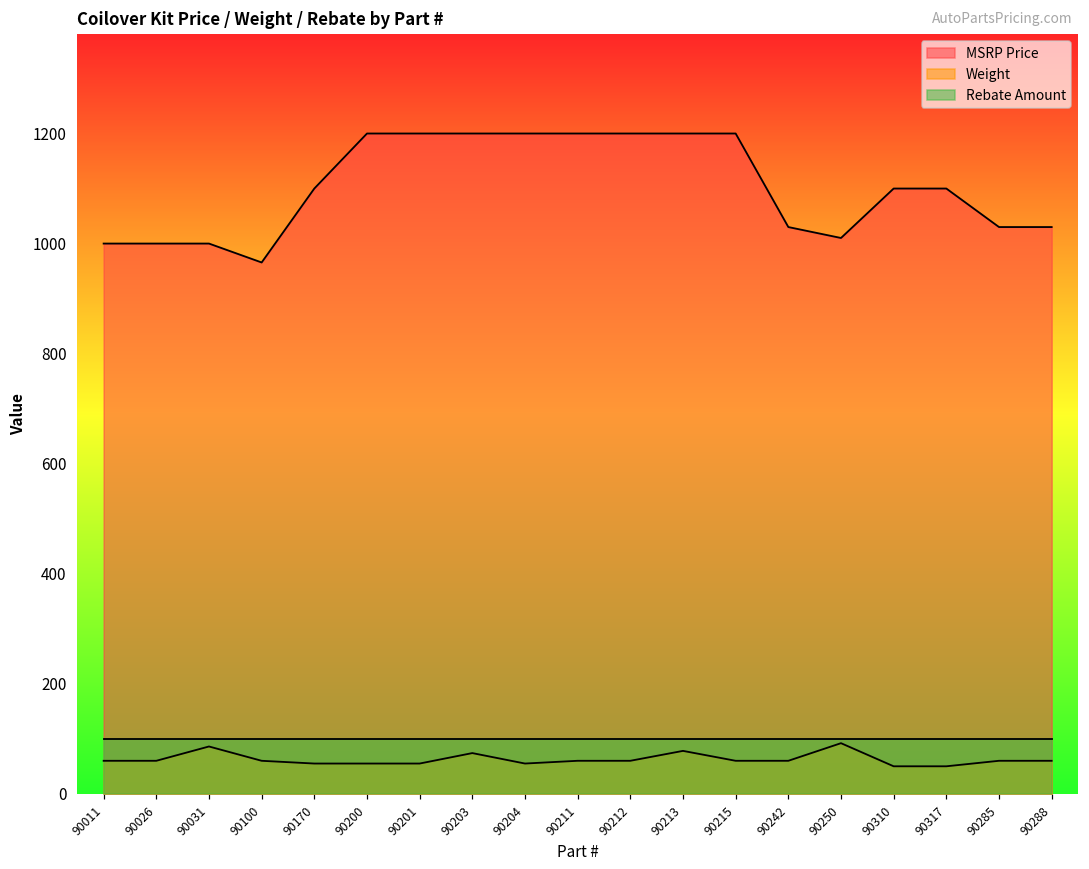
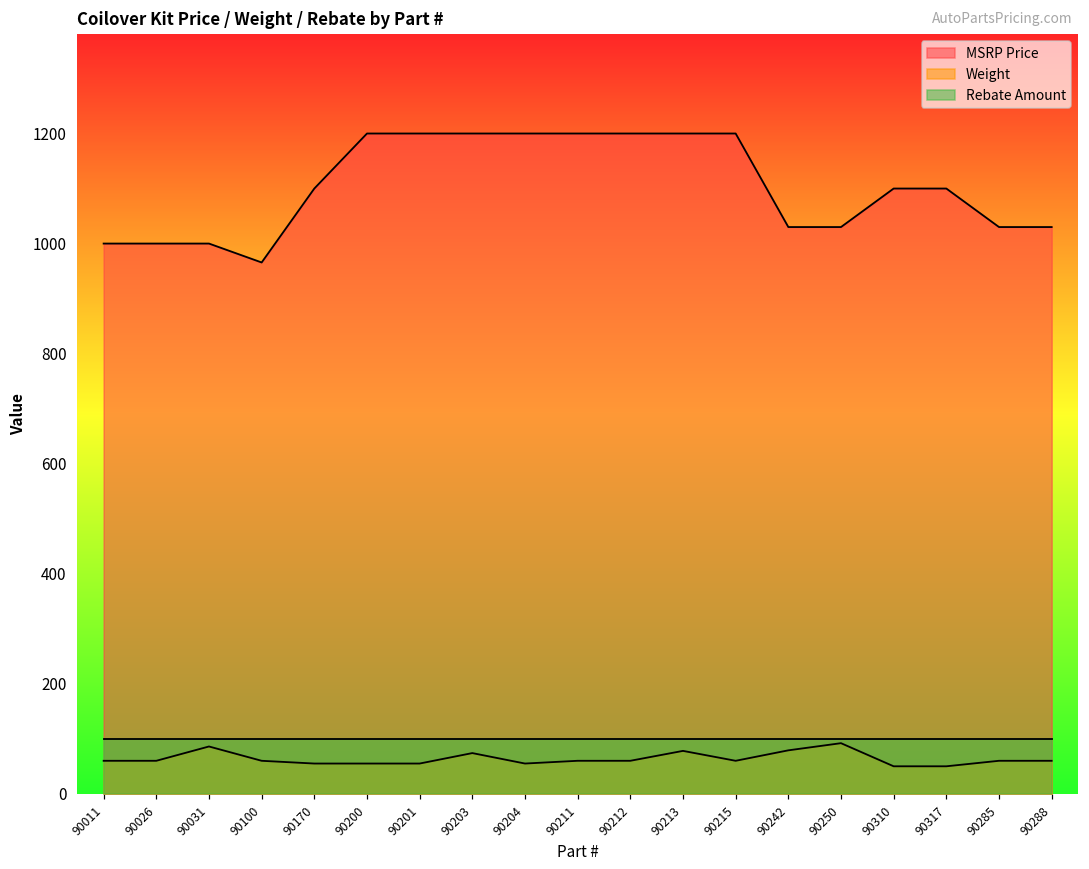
Weight, 90242: 60 -> 80
MSRP Price, 90250: 1010 -> 1030
